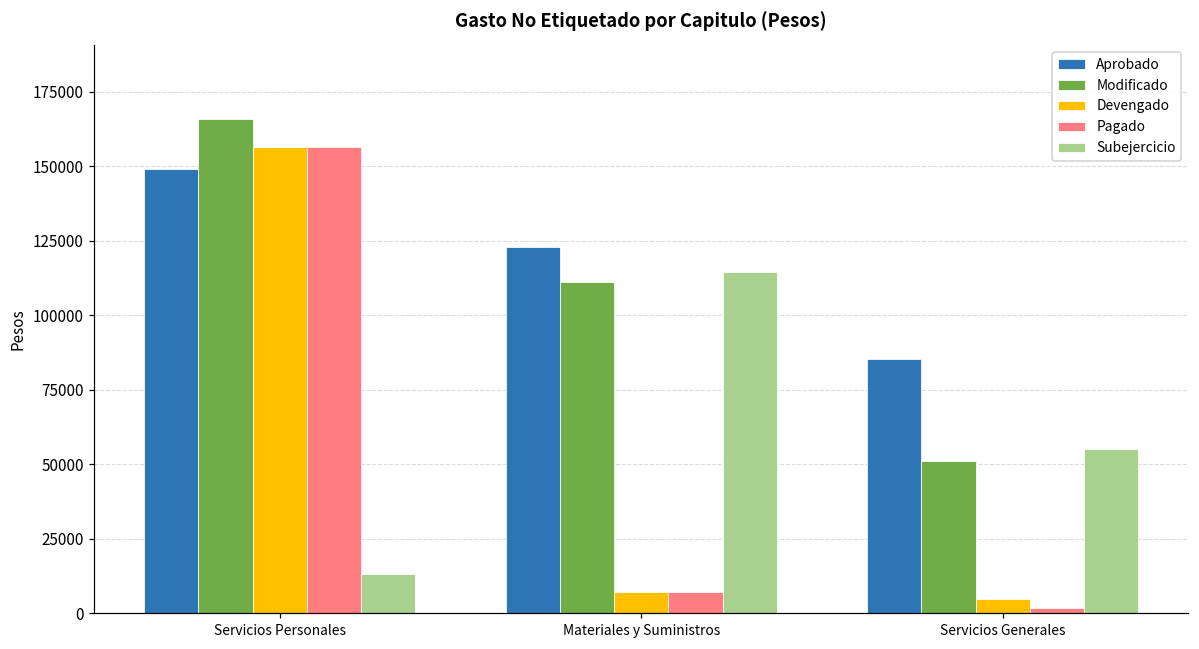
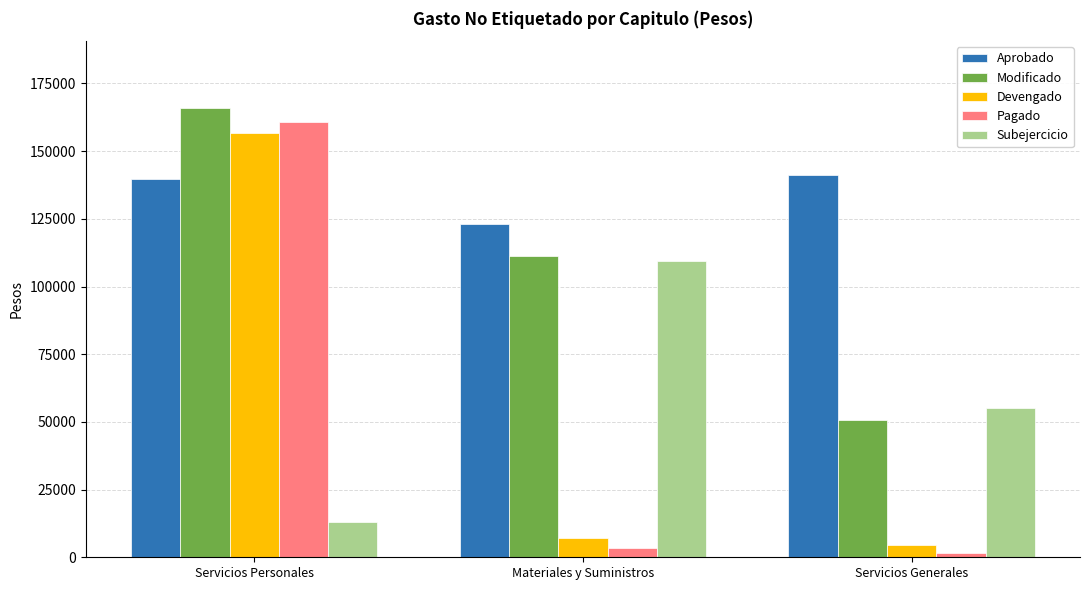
Aprobado, Servicios Personales: 149000 -> 140000
Pagado, Servicios Personales: 157000 -> 161000
Pagado, Materiales y Suministros: 7000 -> 4000
Subejercicio, Materiales y Suministros: 115000 -> 109000
Aprobado, Servicios Generales: 85000 -> 141000
